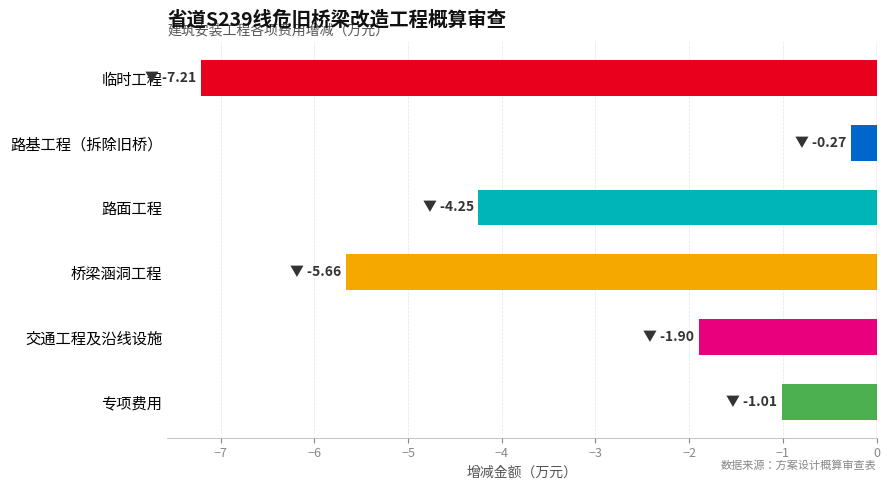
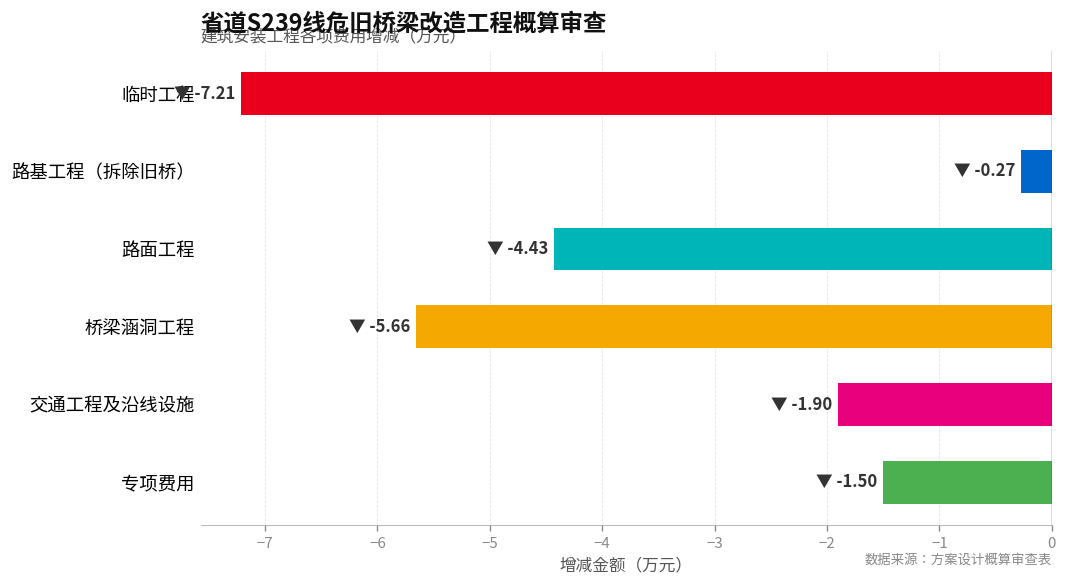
路面工程: -4.25 -> -4.43
专项费用: -1.01 -> -1.50
